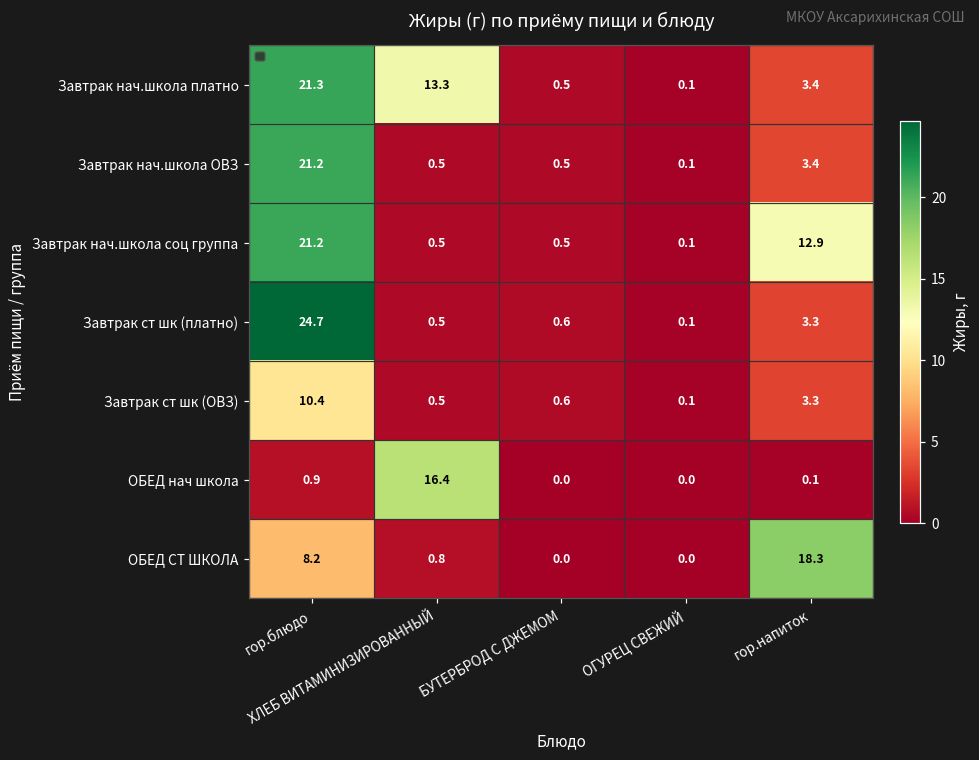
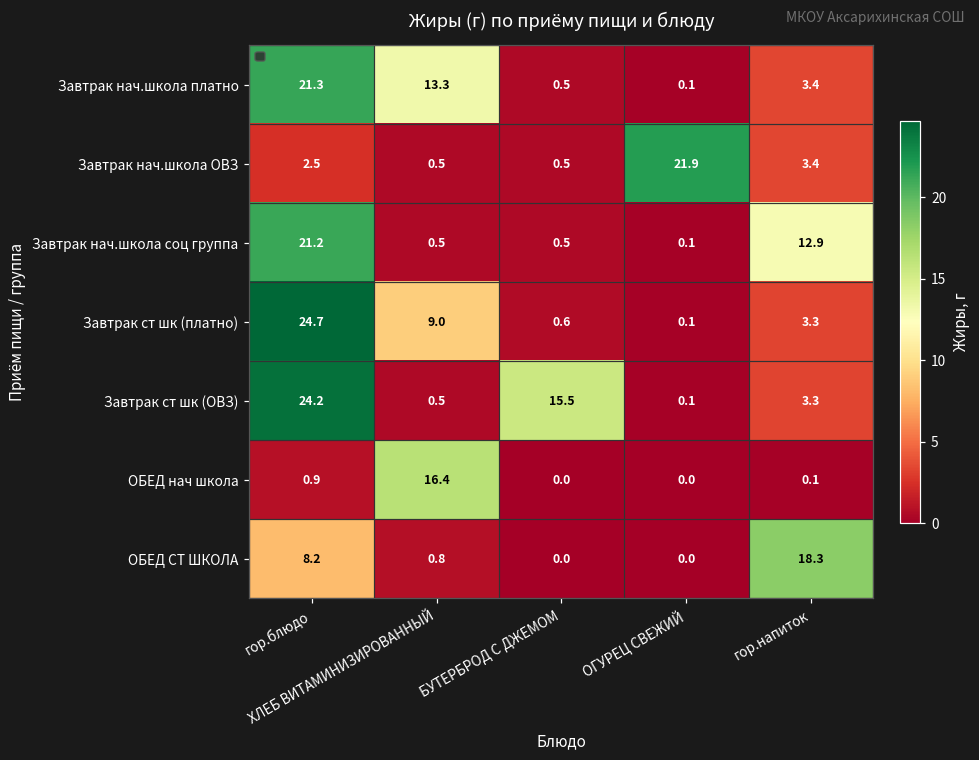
Завтрак нач.школа ОВЗ, гор.блюдо: 21.2 -> 2.5
Завтрак нач.школа ОВЗ, ОГУРЕЦ СВЕЖИЙ: 0.1 -> 21.9
Завтрак ст шк (платно), ХЛЕБ ВИТАМИНИЗИРОВАННЫЙ: 0.5 -> 9.0
Завтрак ст шк (ОВЗ), гор.блюдо: 10.4 -> 24.2
Завтрак ст шк (ОВЗ), БУТЕРБРОД С ДЖЕМОМ: 0.6 -> 15.5
